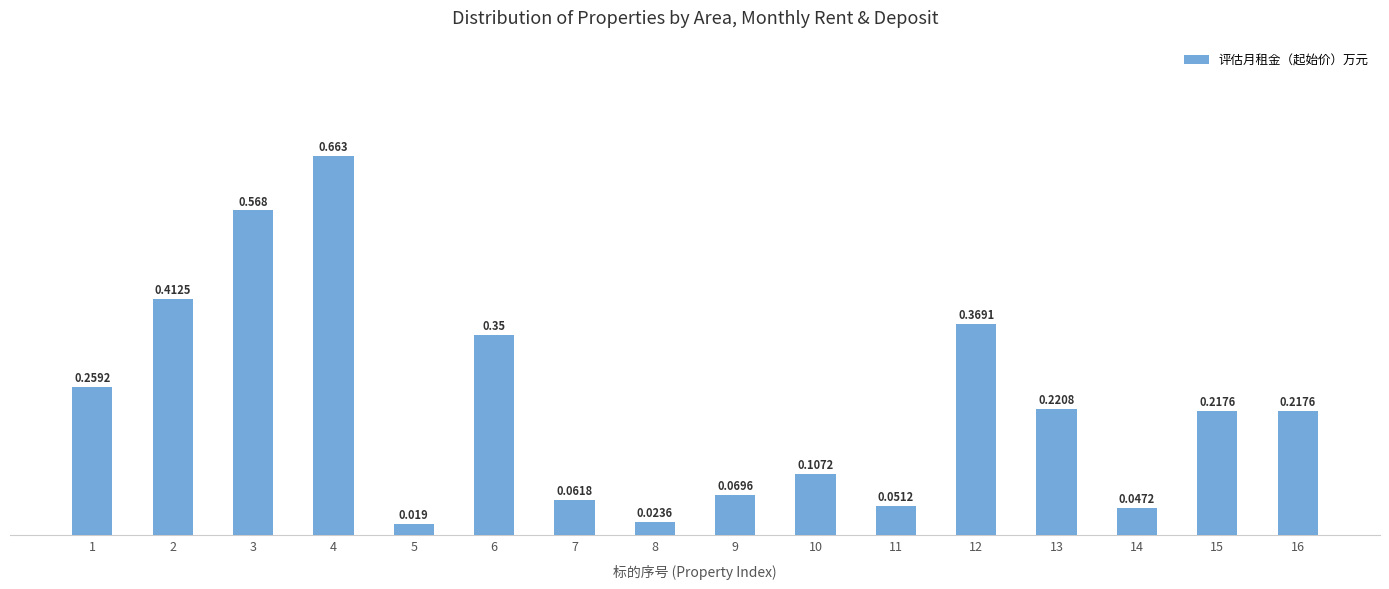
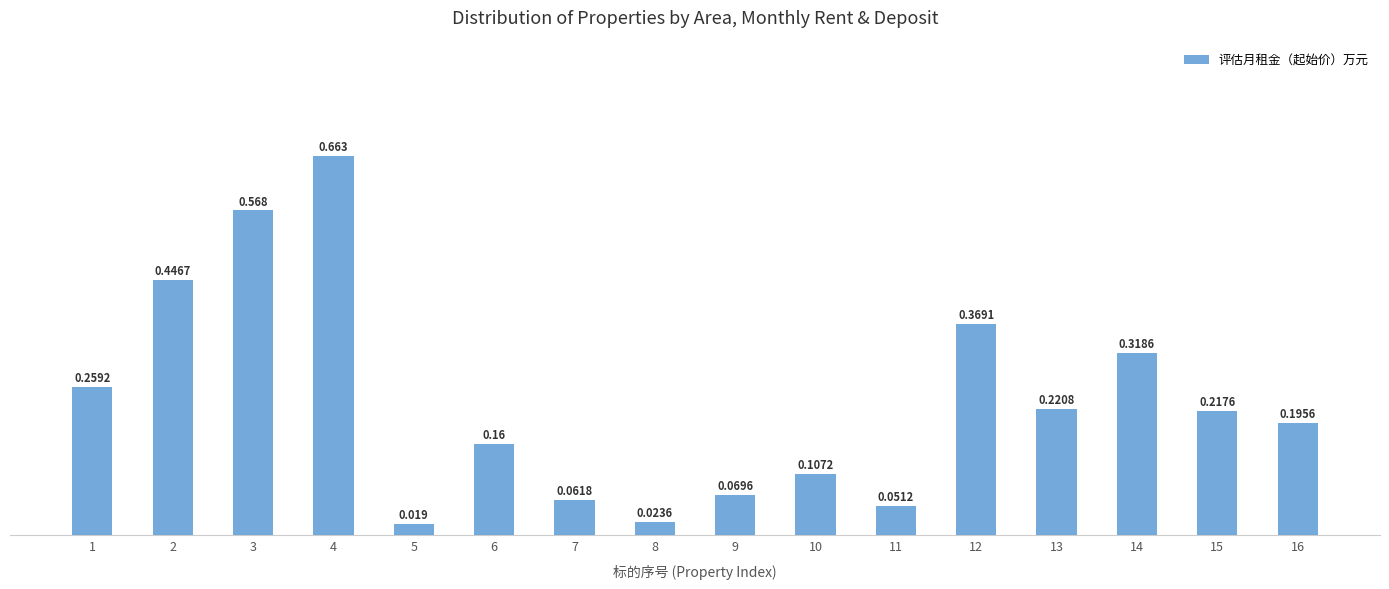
2: 0.4125 -> 0.4467
6: 0.35 -> 0.16
14: 0.0472 -> 0.3186
16: 0.2176 -> 0.1956
